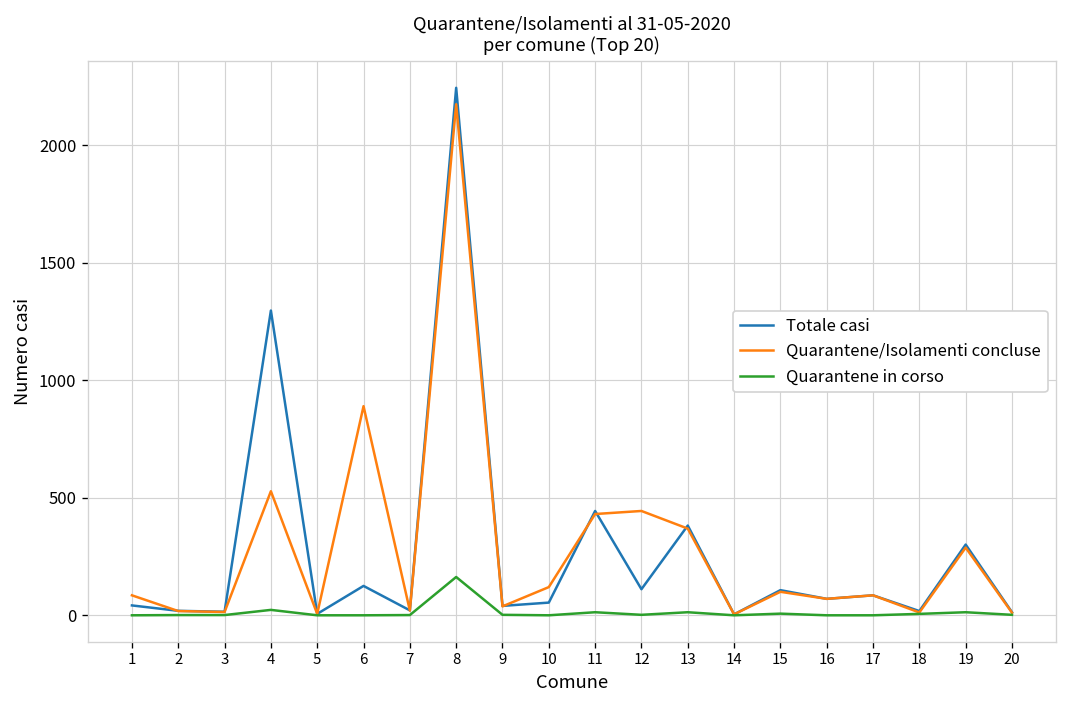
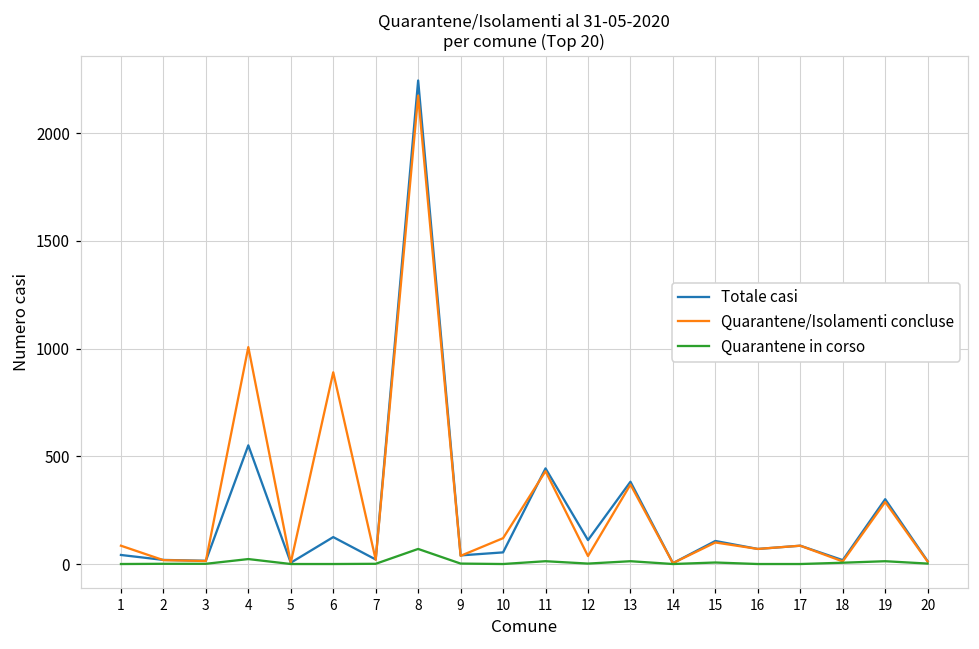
Totale casi, 4: 1300 -> 550
Quarantene/Isolamenti concluse, 4: 530 -> 1010
Quarantene in corso, 8: 160 -> 70
Quarantene/Isolamenti concluse, 12: 440 -> 40
